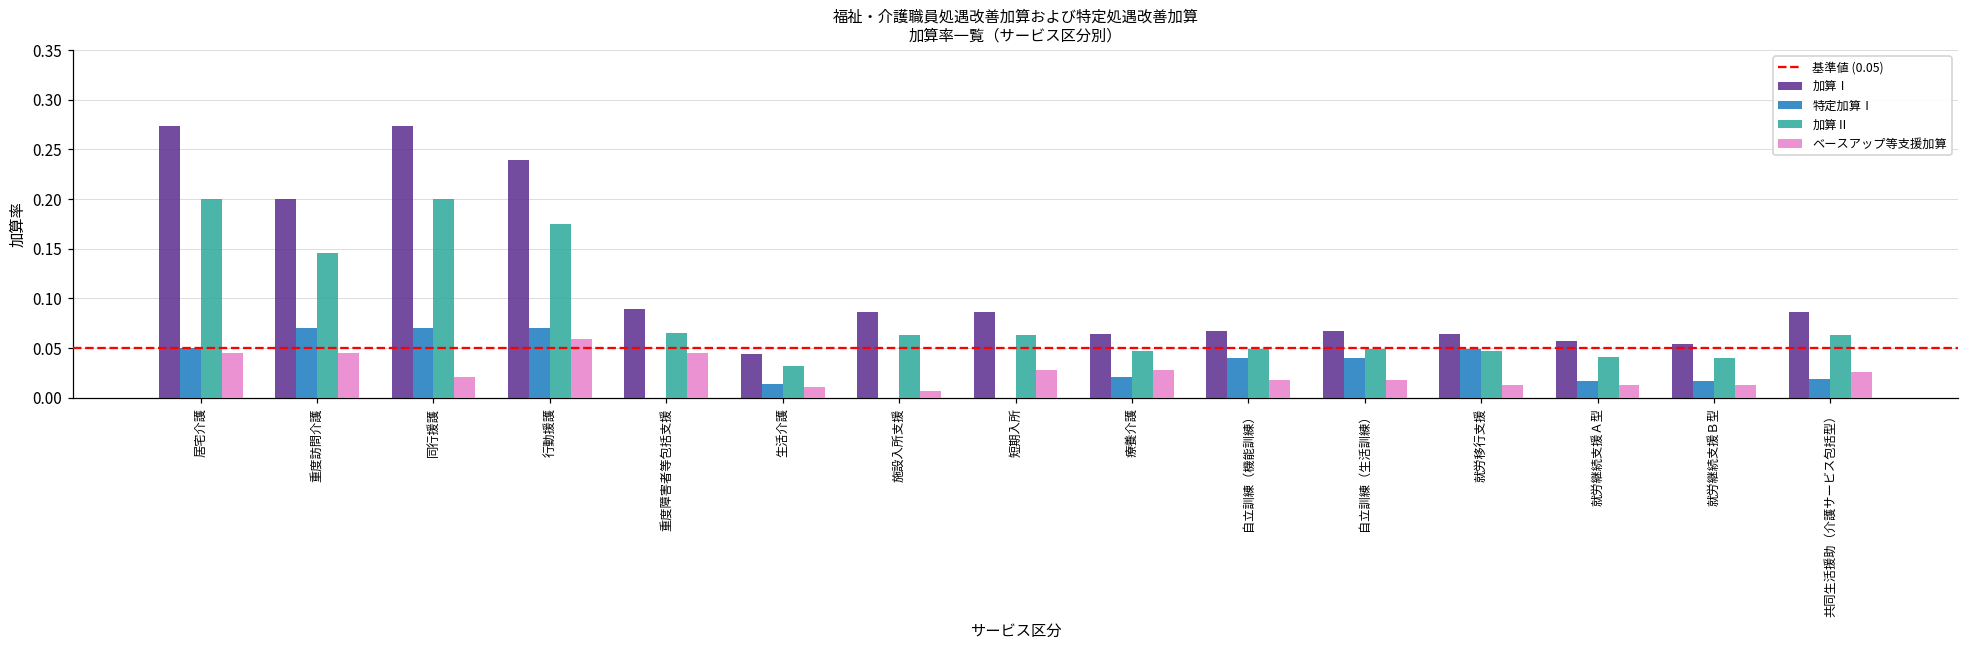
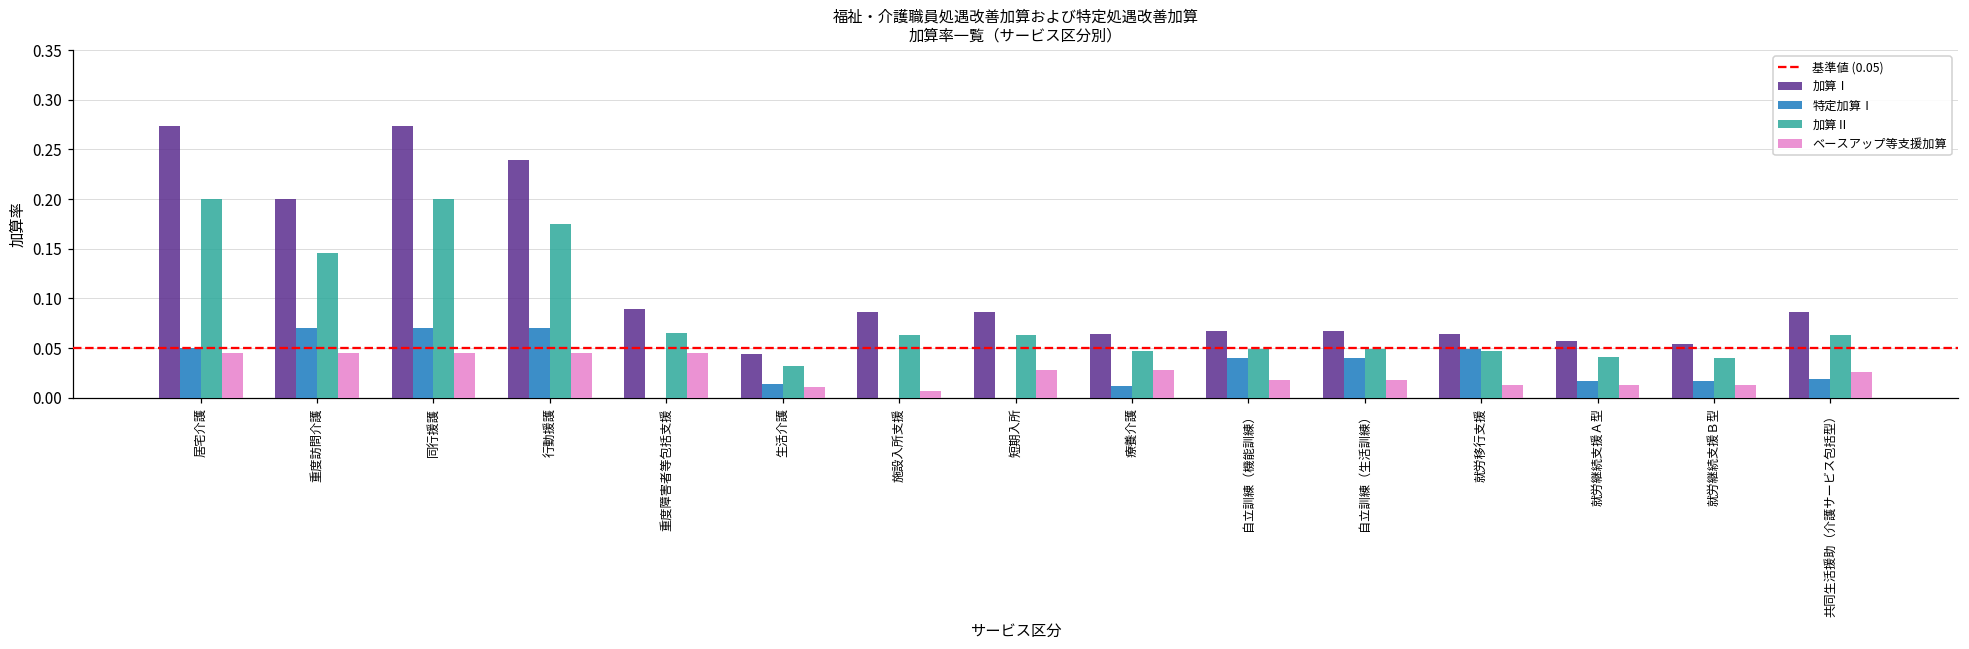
ベースアップ等支援加算, 同行援護: 0.02 -> 0.05
ベースアップ等支援加算, 行動援護: 0.06 -> 0.05
特定加算Ⅰ, 療養介護: 0.02 -> 0.01
